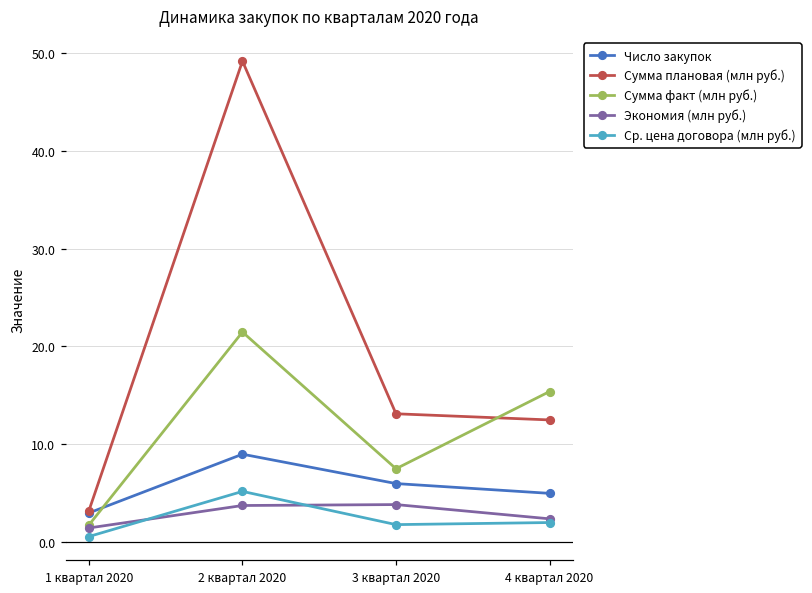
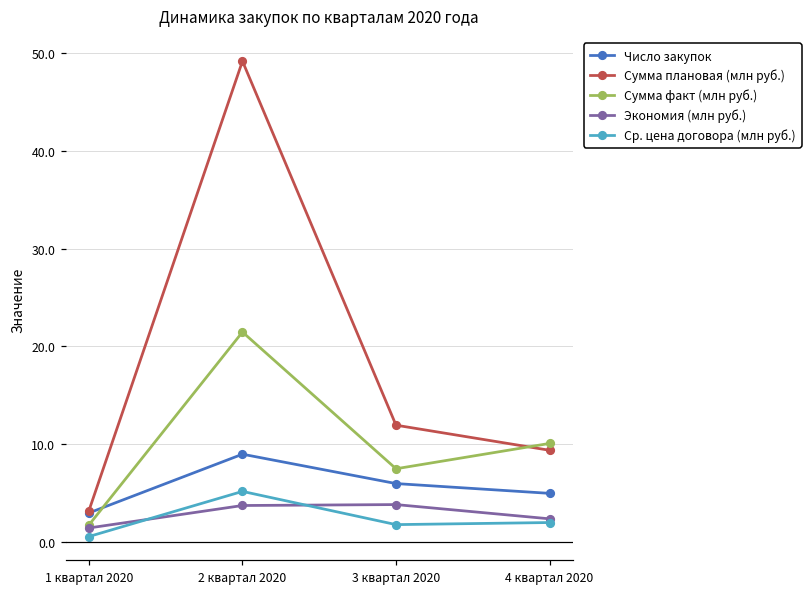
Сумма плановая (млн руб.), 3 квартал 2020: 13 -> 12
Сумма плановая (млн руб.), 4 квартал 2020: 13 -> 9
Сумма факт (млн руб.), 4 квартал 2020: 15 -> 10
